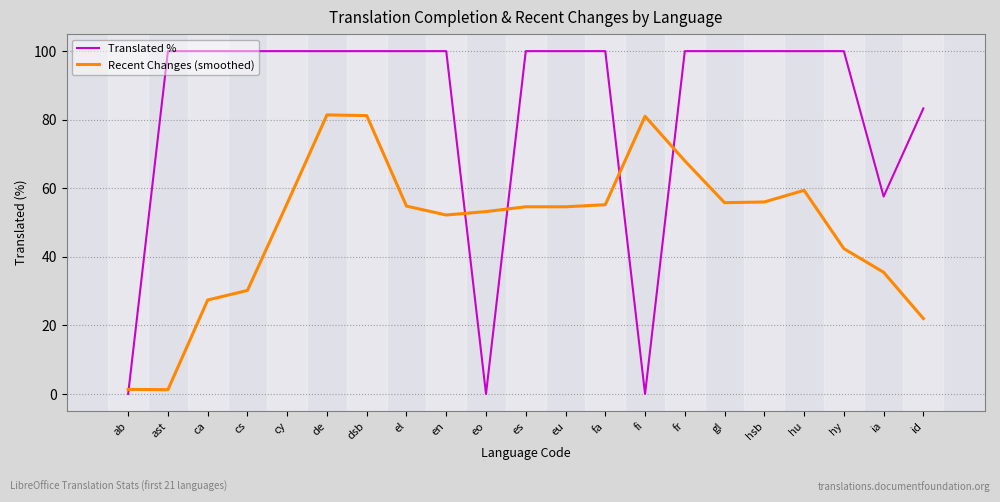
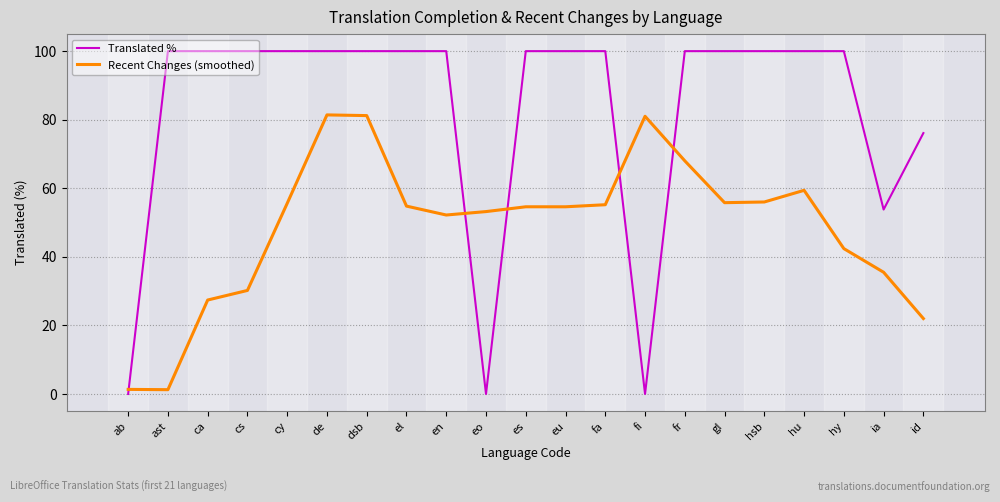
Translated %, ia: 58 -> 54
Translated %, id: 83 -> 76
